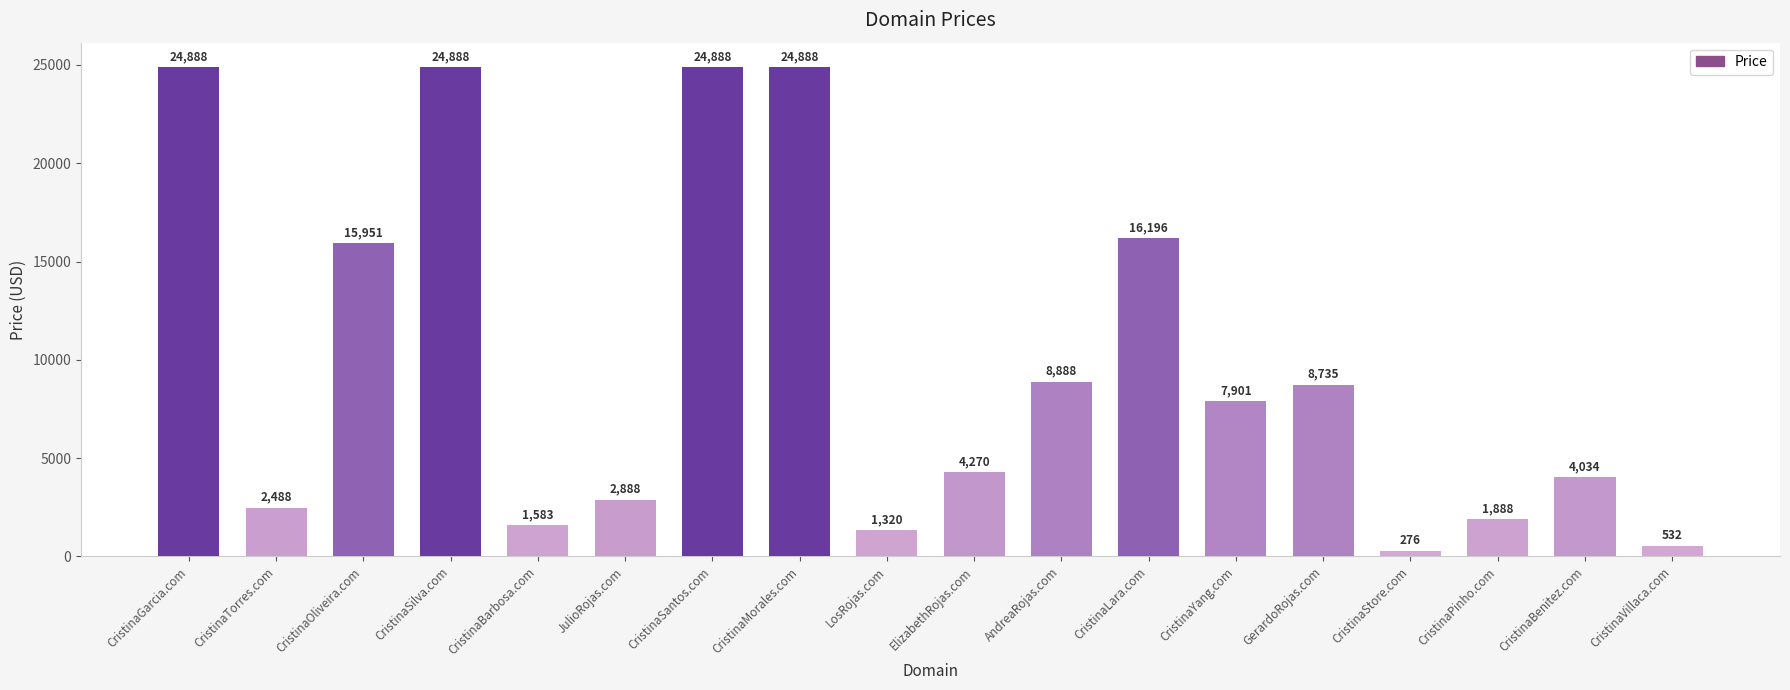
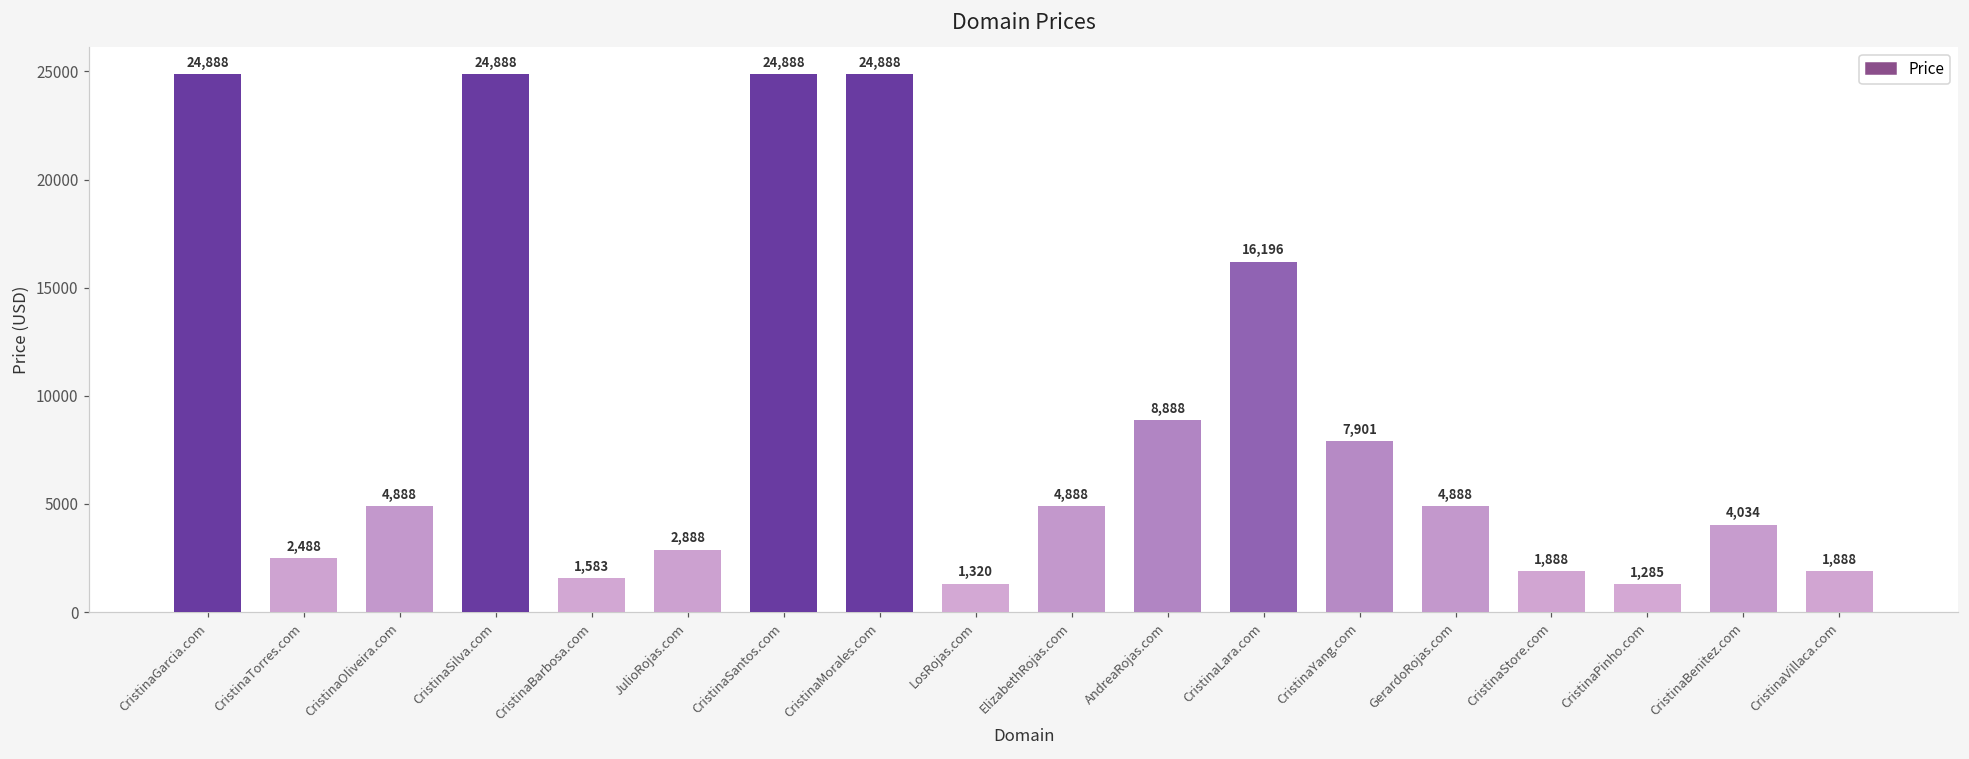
CristinaOliveira.com: 15,951 -> 4,888
ElizabethRojas.com: 4,270 -> 4,888
GerardoRojas.com: 8,735 -> 4,888
CristinaStore.com: 276 -> 1,888
CristinaPinho.com: 1,888 -> 1,285
CristinaVillaca.com: 532 -> 1,888
